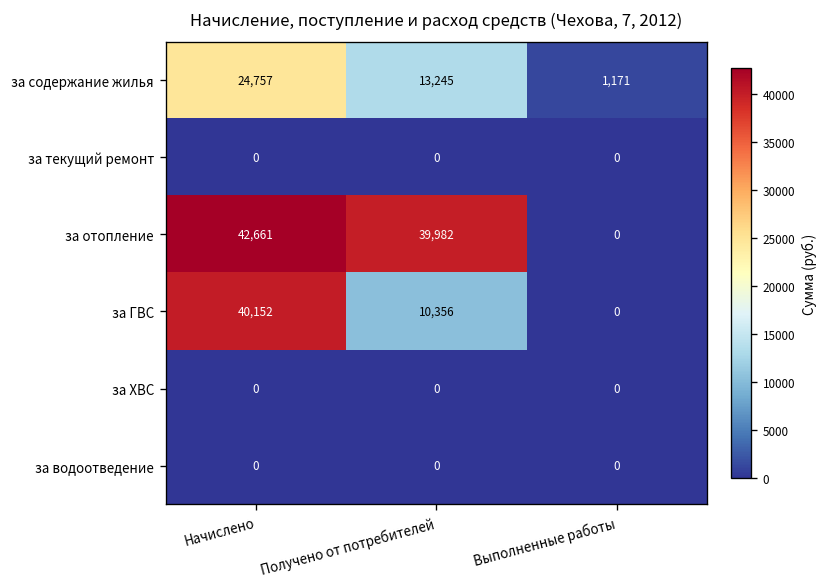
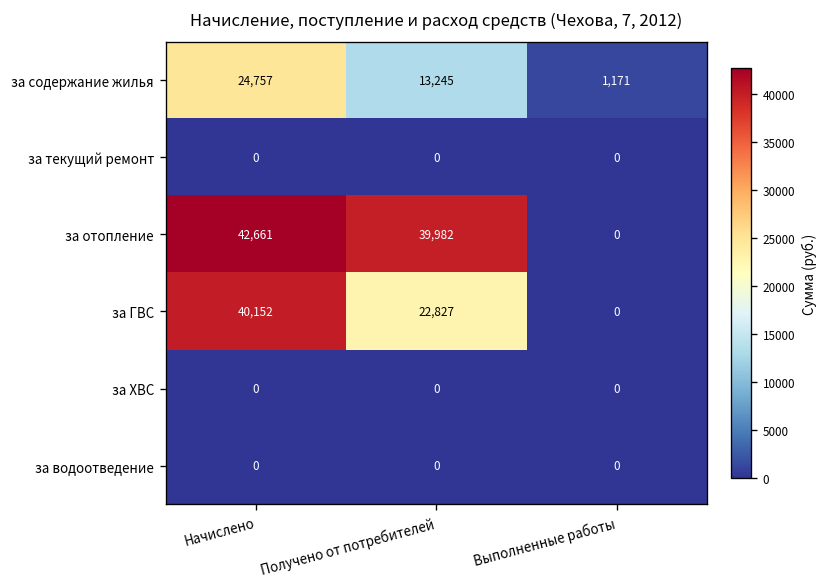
за ГВС, Получено от потребителей: 10,356 -> 22,827
